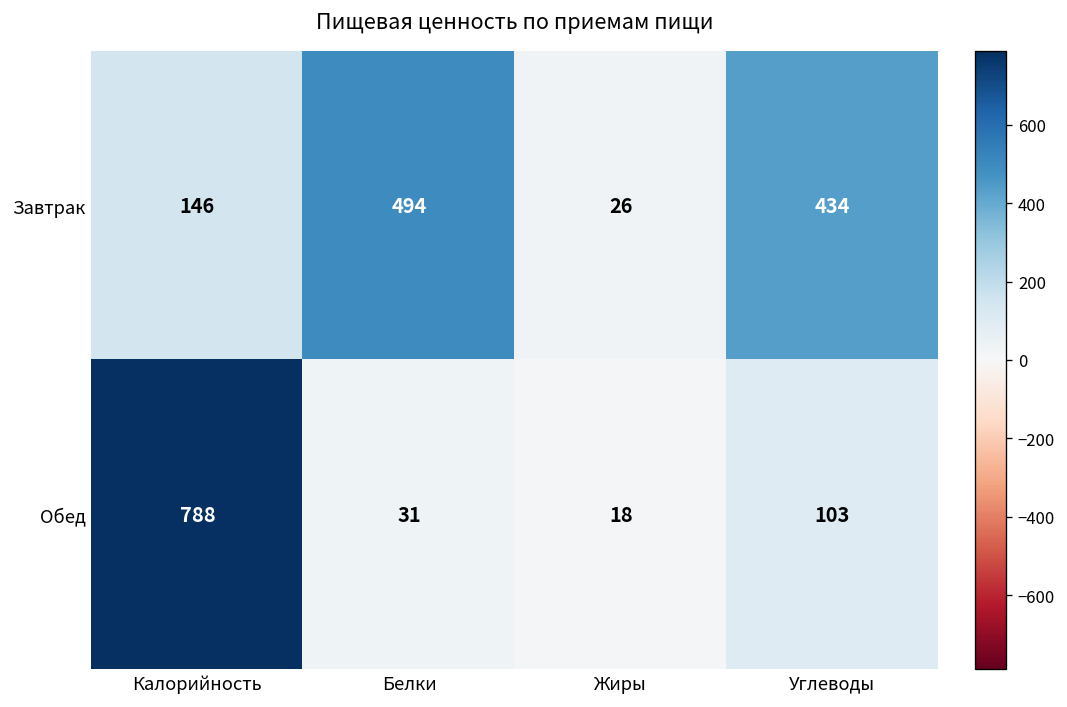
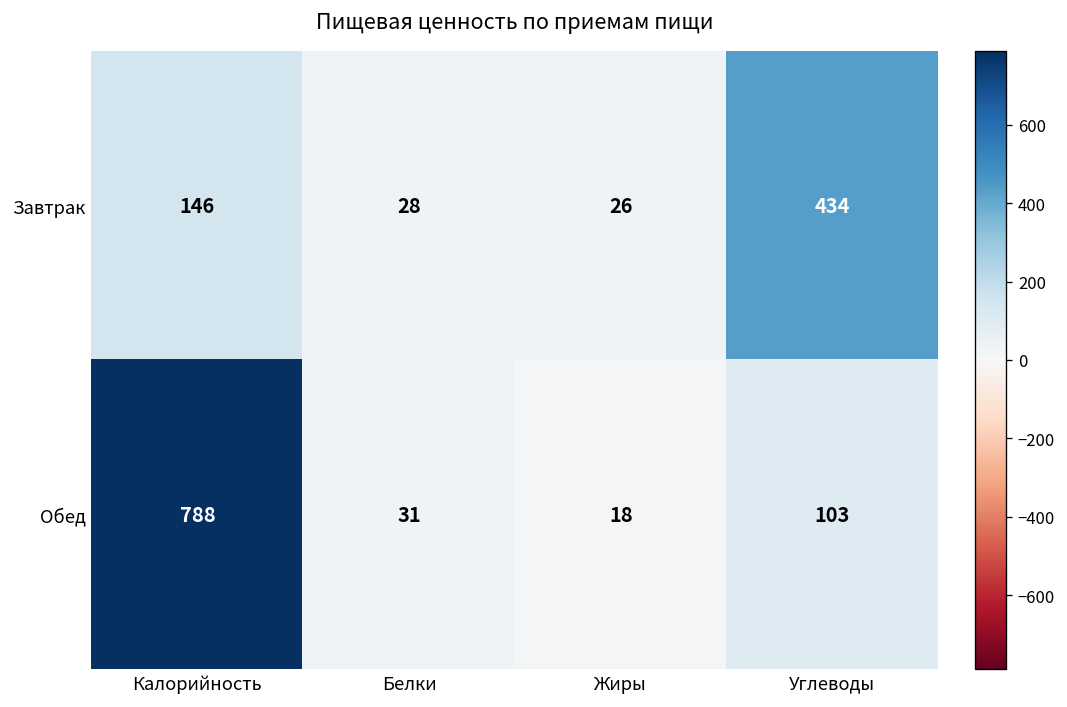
Завтрак, Белки: 494 -> 28
